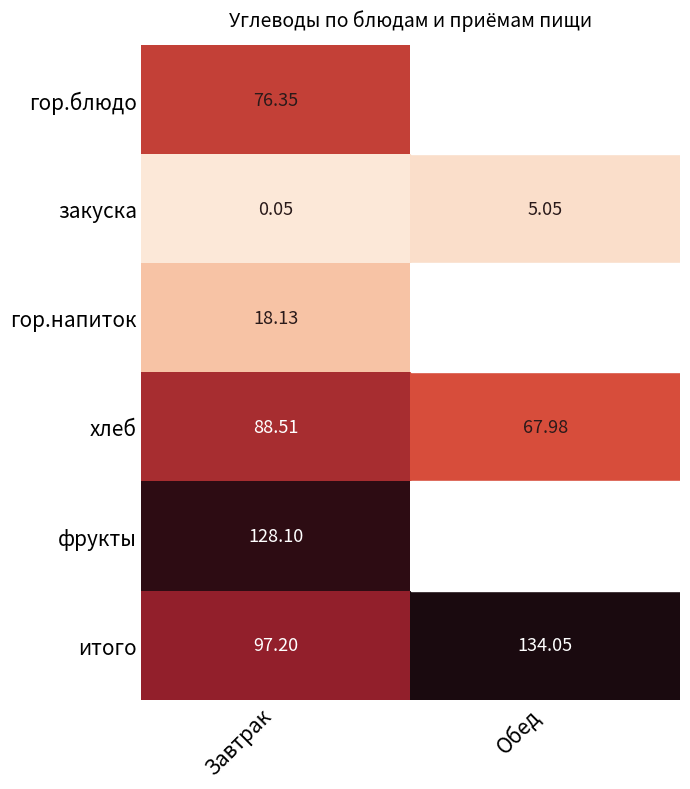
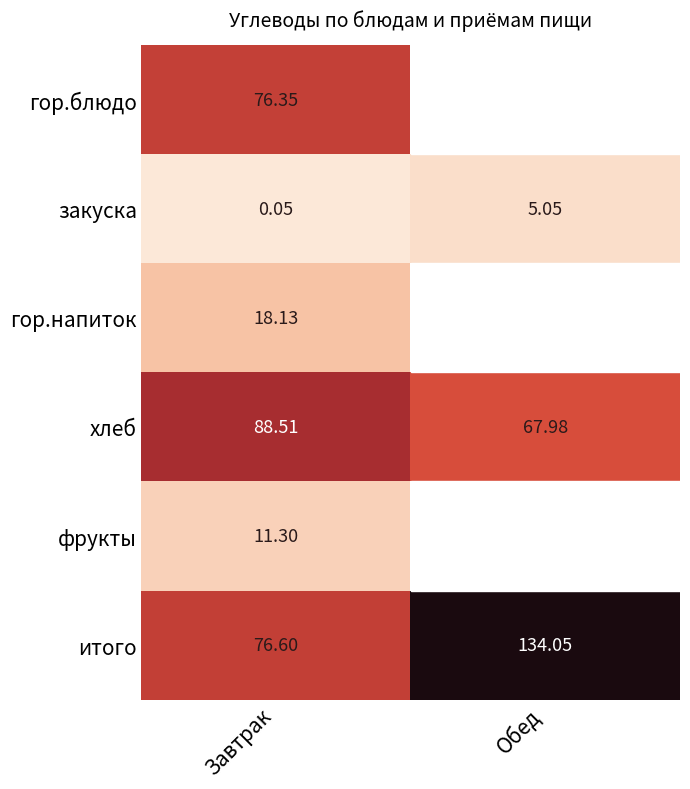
фрукты, Завтрак: 128.10 -> 11.30
итого, Завтрак: 97.20 -> 76.60
